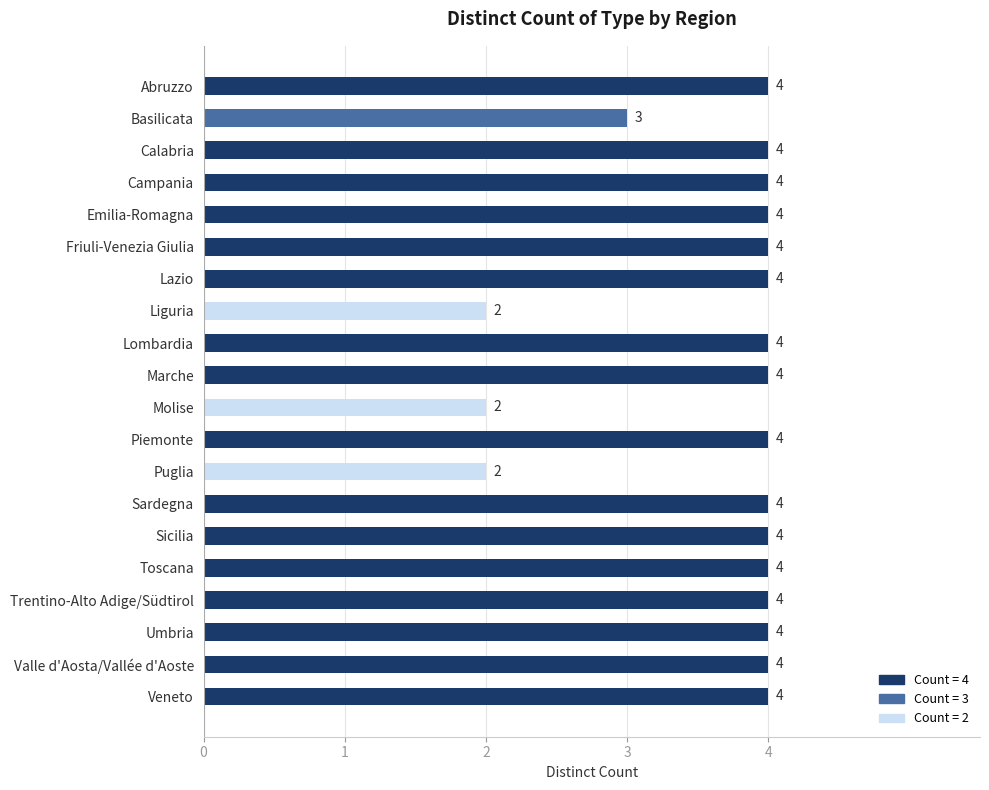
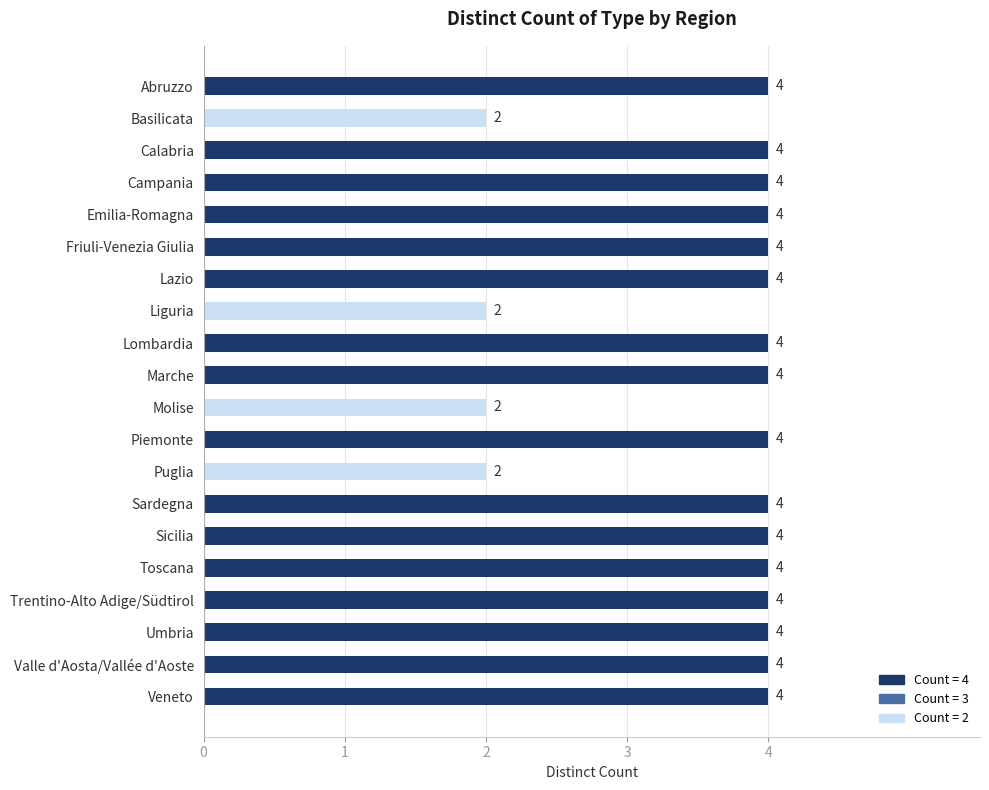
Basilicata: 3 -> 2
